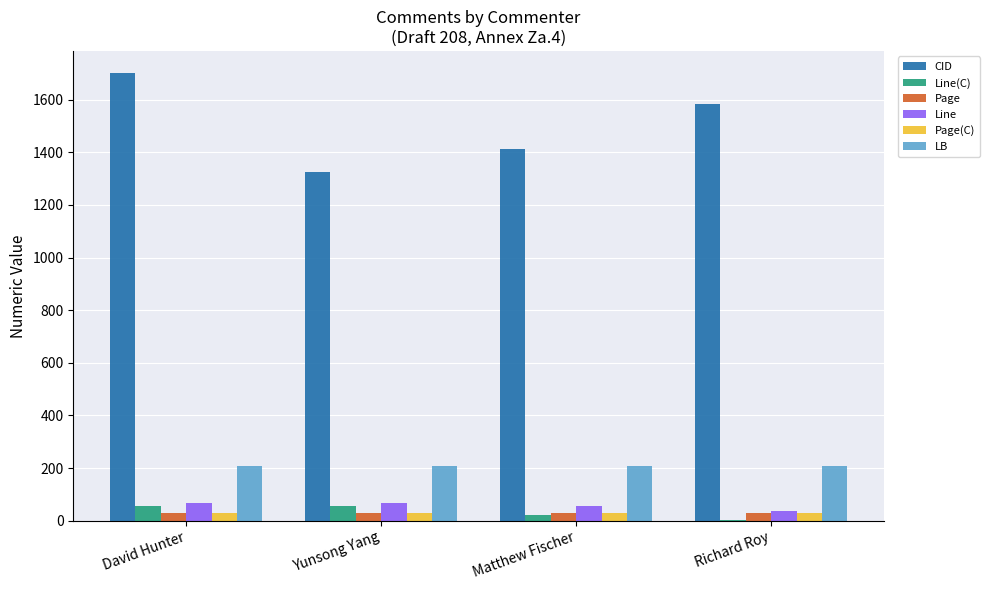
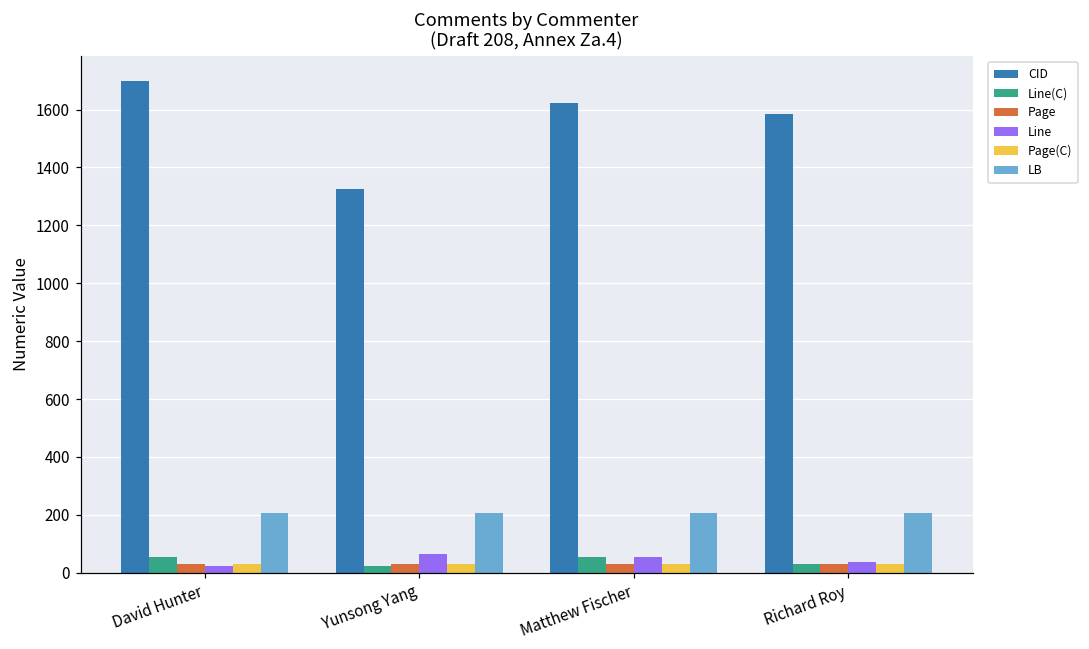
Line, David Hunter: 70 -> 20
Line(C), Yunsong Yang: 60 -> 20
CID, Matthew Fischer: 1410 -> 1620
Line(C), Matthew Fischer: 20 -> 60
Line(C), Richard Roy: 0 -> 30
